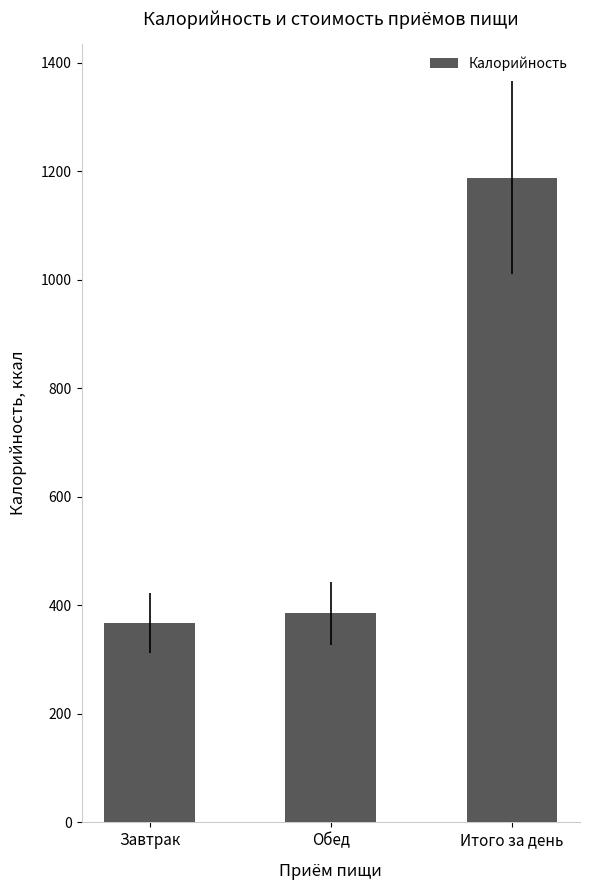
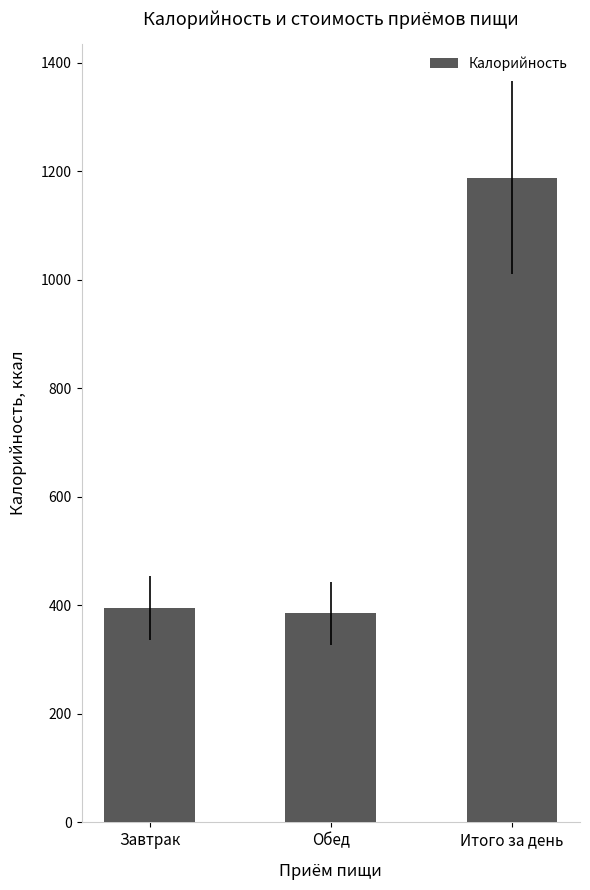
Завтрак: 370 -> 400
